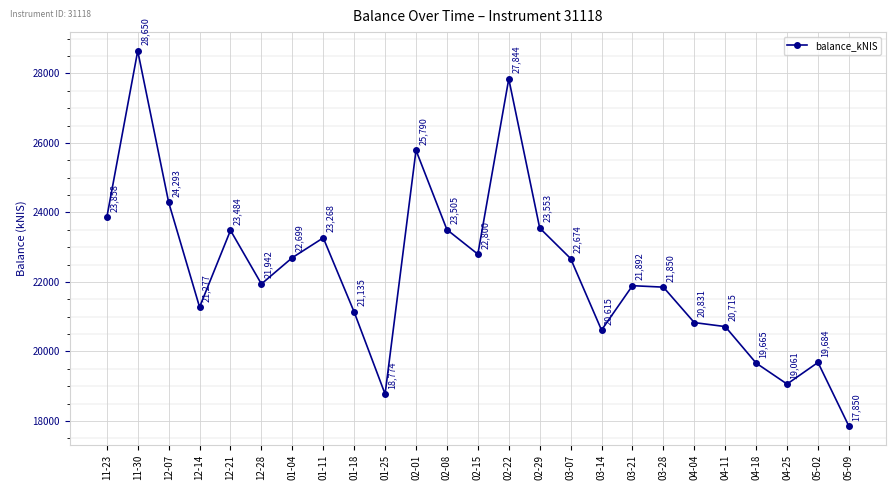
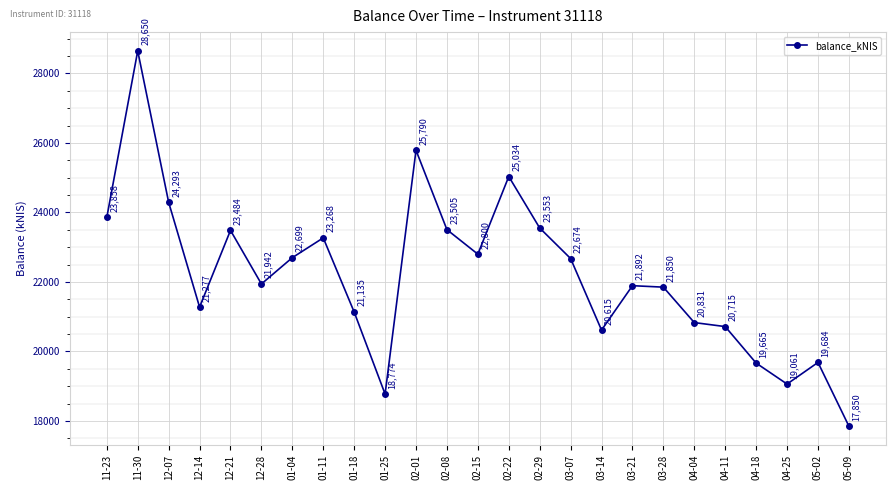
02-22: 27,844 -> 25,034
